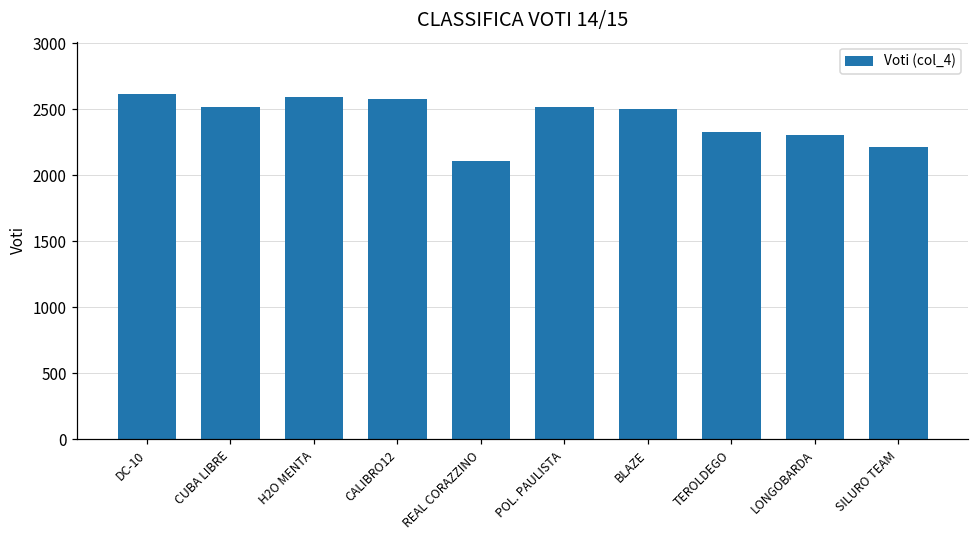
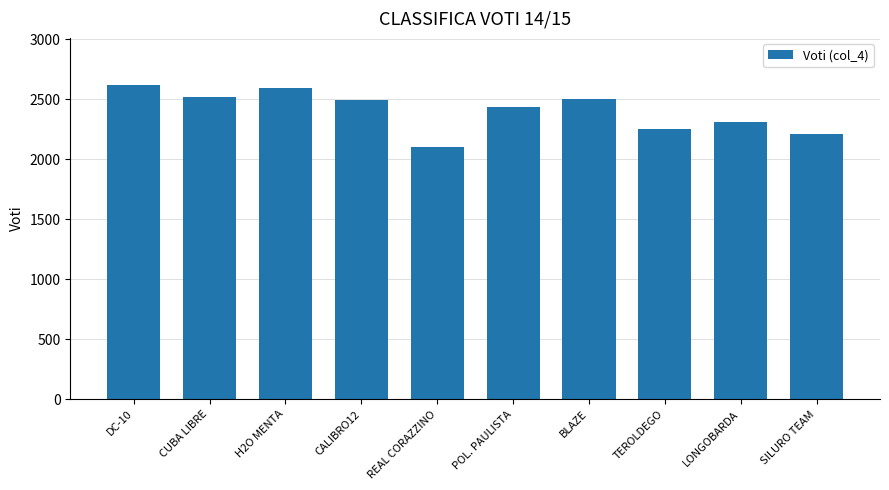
CALIBRO12: 2580 -> 2500
POL. PAULISTA: 2520 -> 2440
TEROLDEGO: 2330 -> 2250
